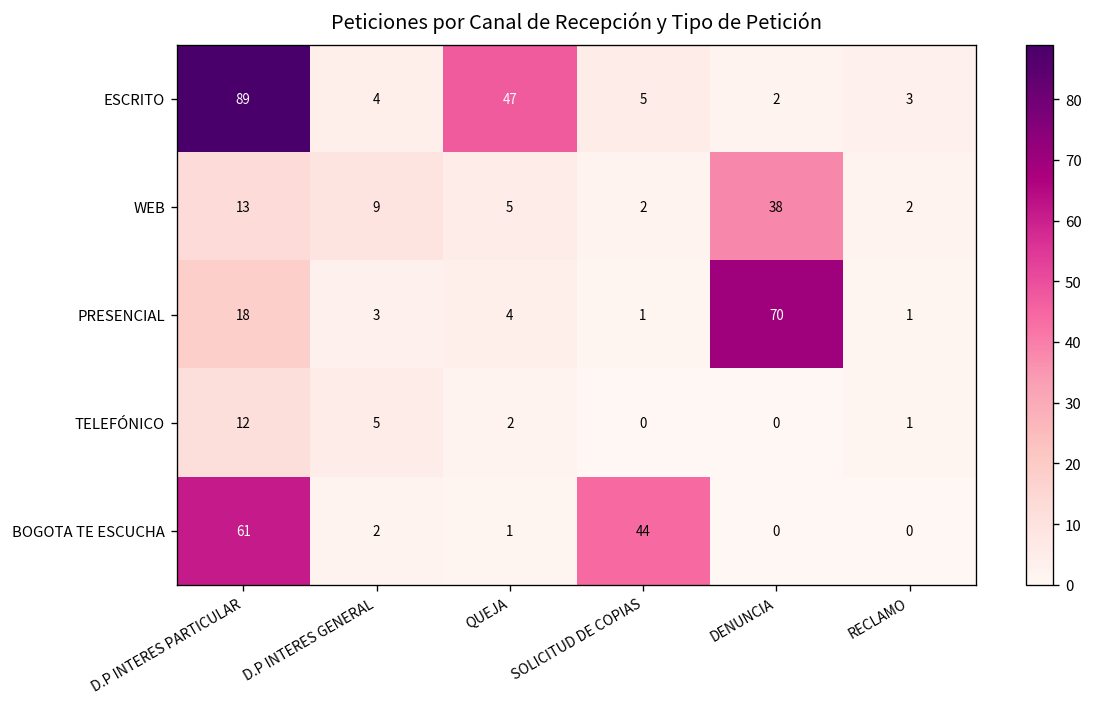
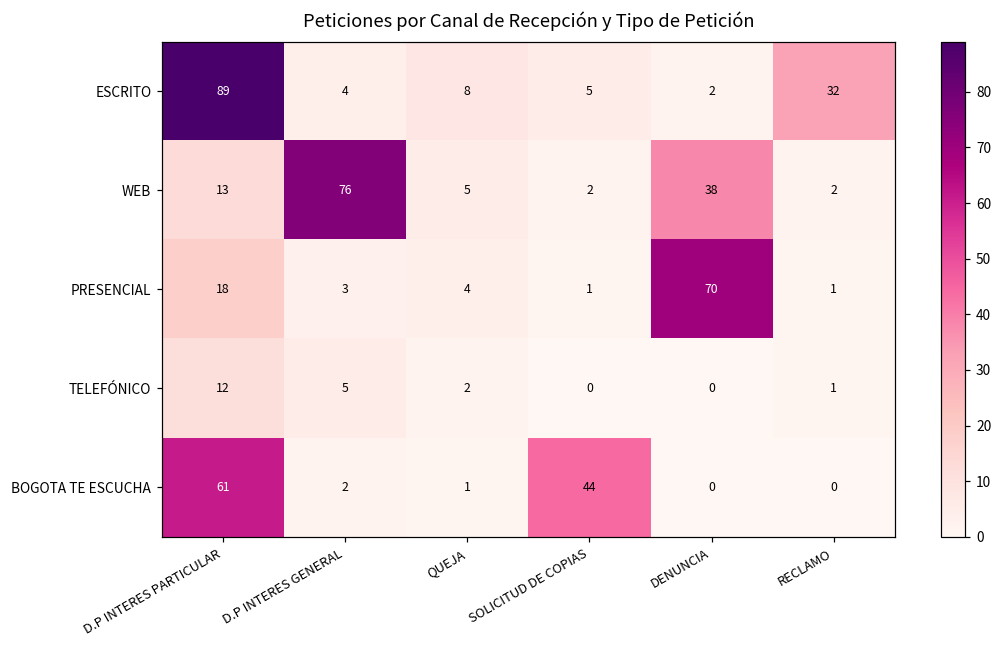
ESCRITO, QUEJA: 47 -> 8
ESCRITO, RECLAMO: 3 -> 32
WEB, D.P INTERES GENERAL: 9 -> 76
